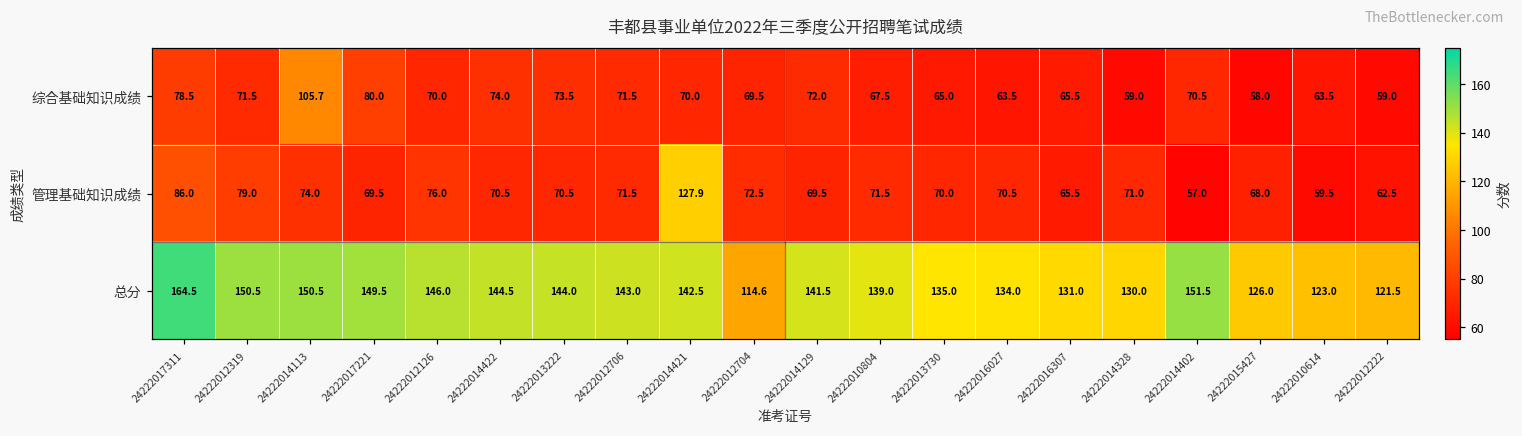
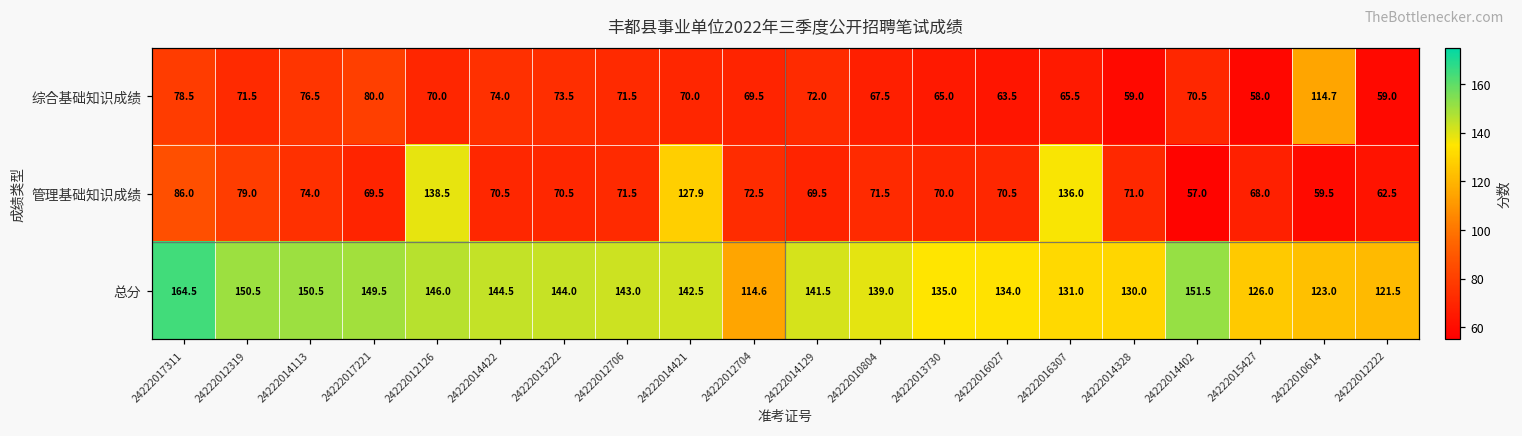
综合基础知识成绩, 24222014113: 105.7 -> 76.5
综合基础知识成绩, 24222010614: 63.5 -> 114.7
管理基础知识成绩, 24222012126: 76.0 -> 138.5
管理基础知识成绩, 24222016307: 65.5 -> 136.0
